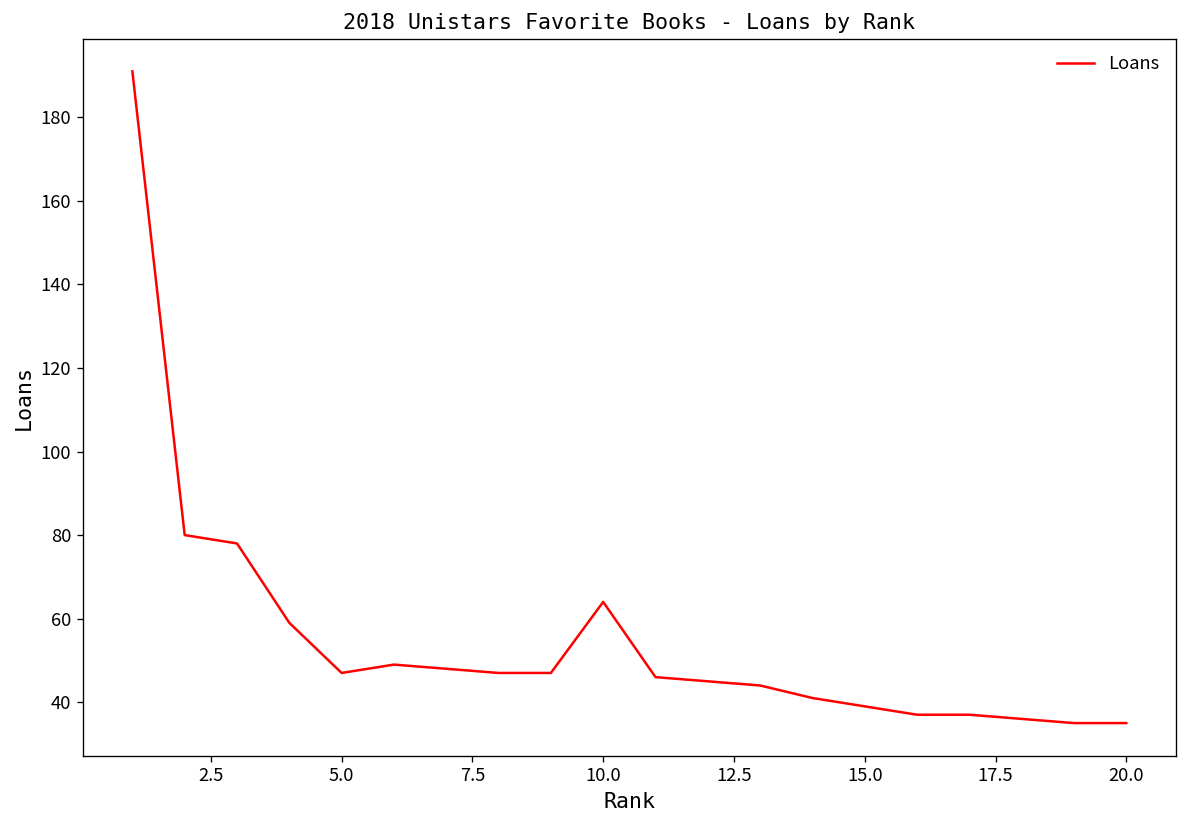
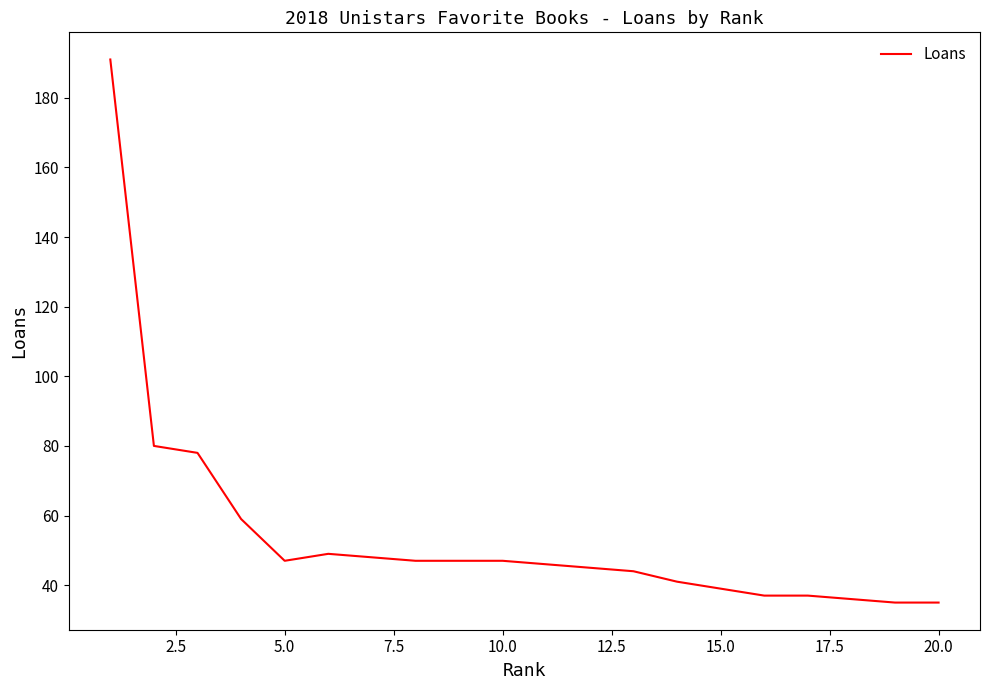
10.0: 64 -> 47
